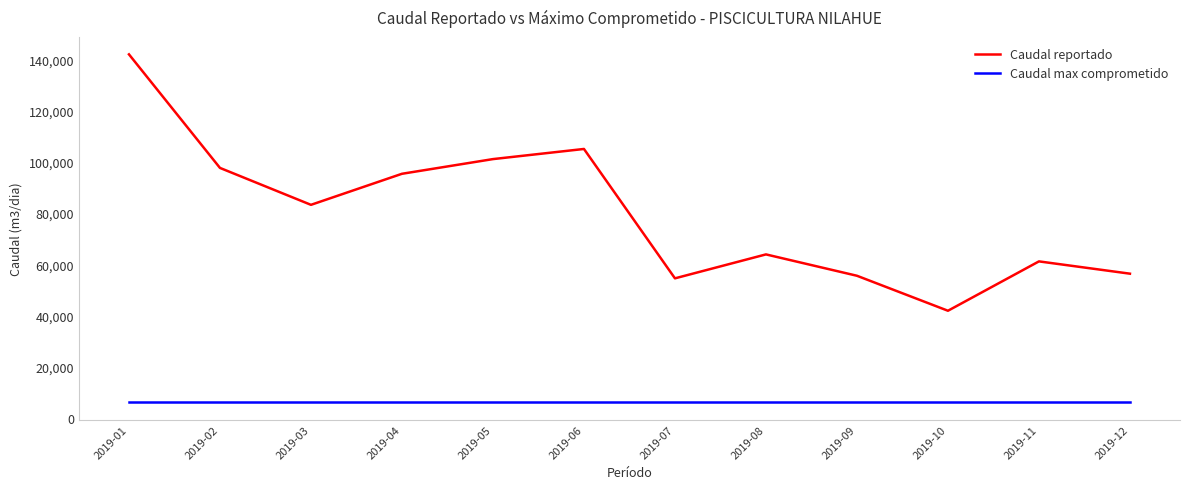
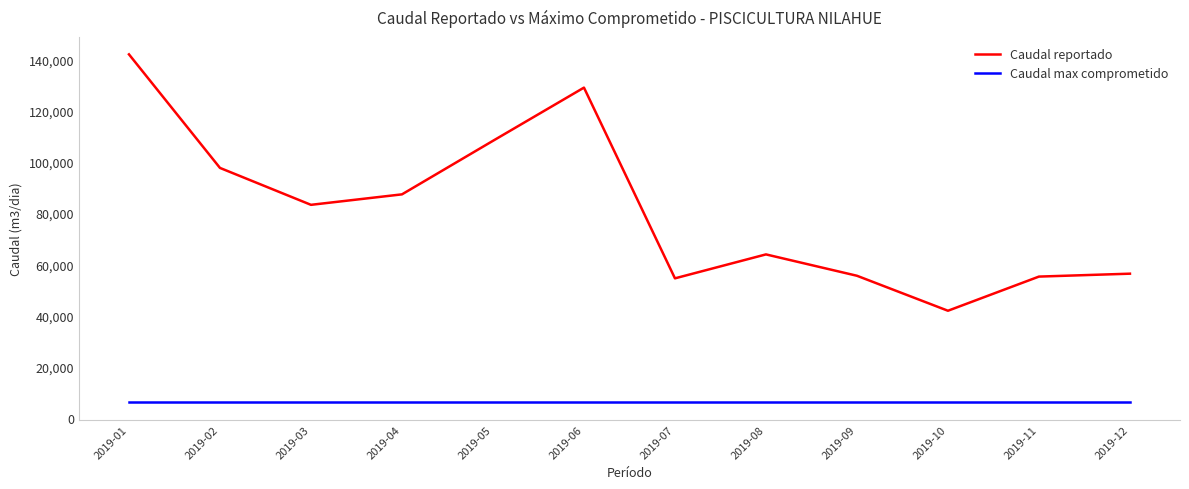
Caudal reportado, 2019-04: 95,000 -> 87,000
Caudal reportado, 2019-05: 101,000 -> 108,000
Caudal reportado, 2019-06: 105,000 -> 129,000
Caudal reportado, 2019-11: 61,000 -> 55,000
